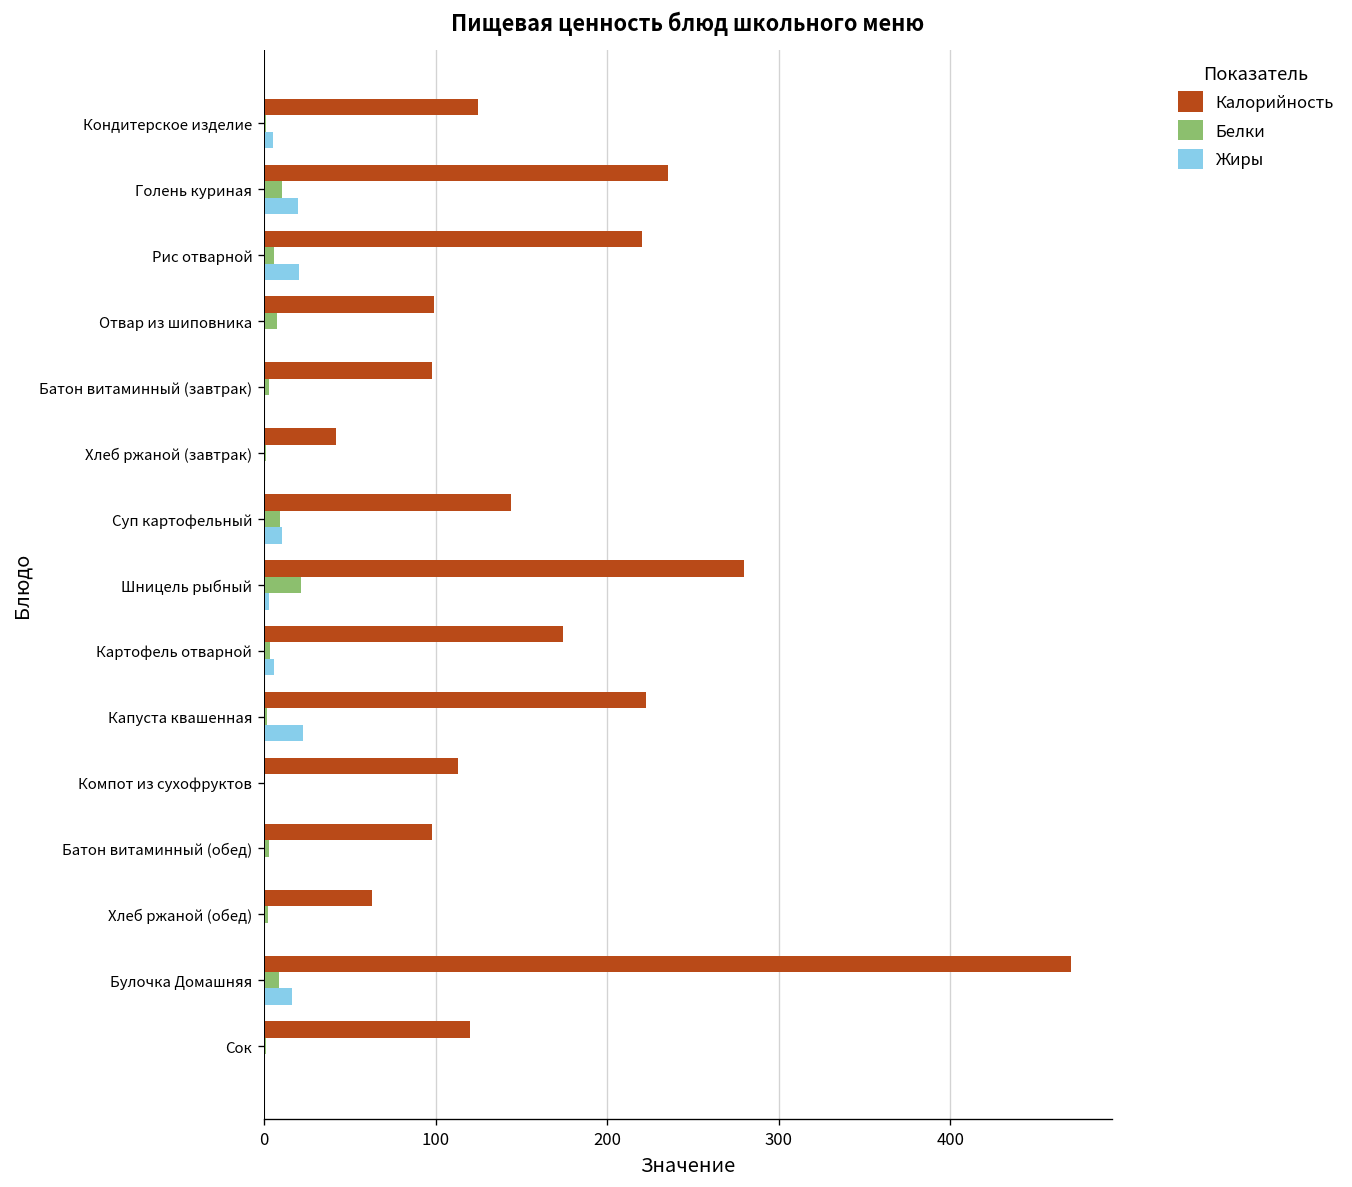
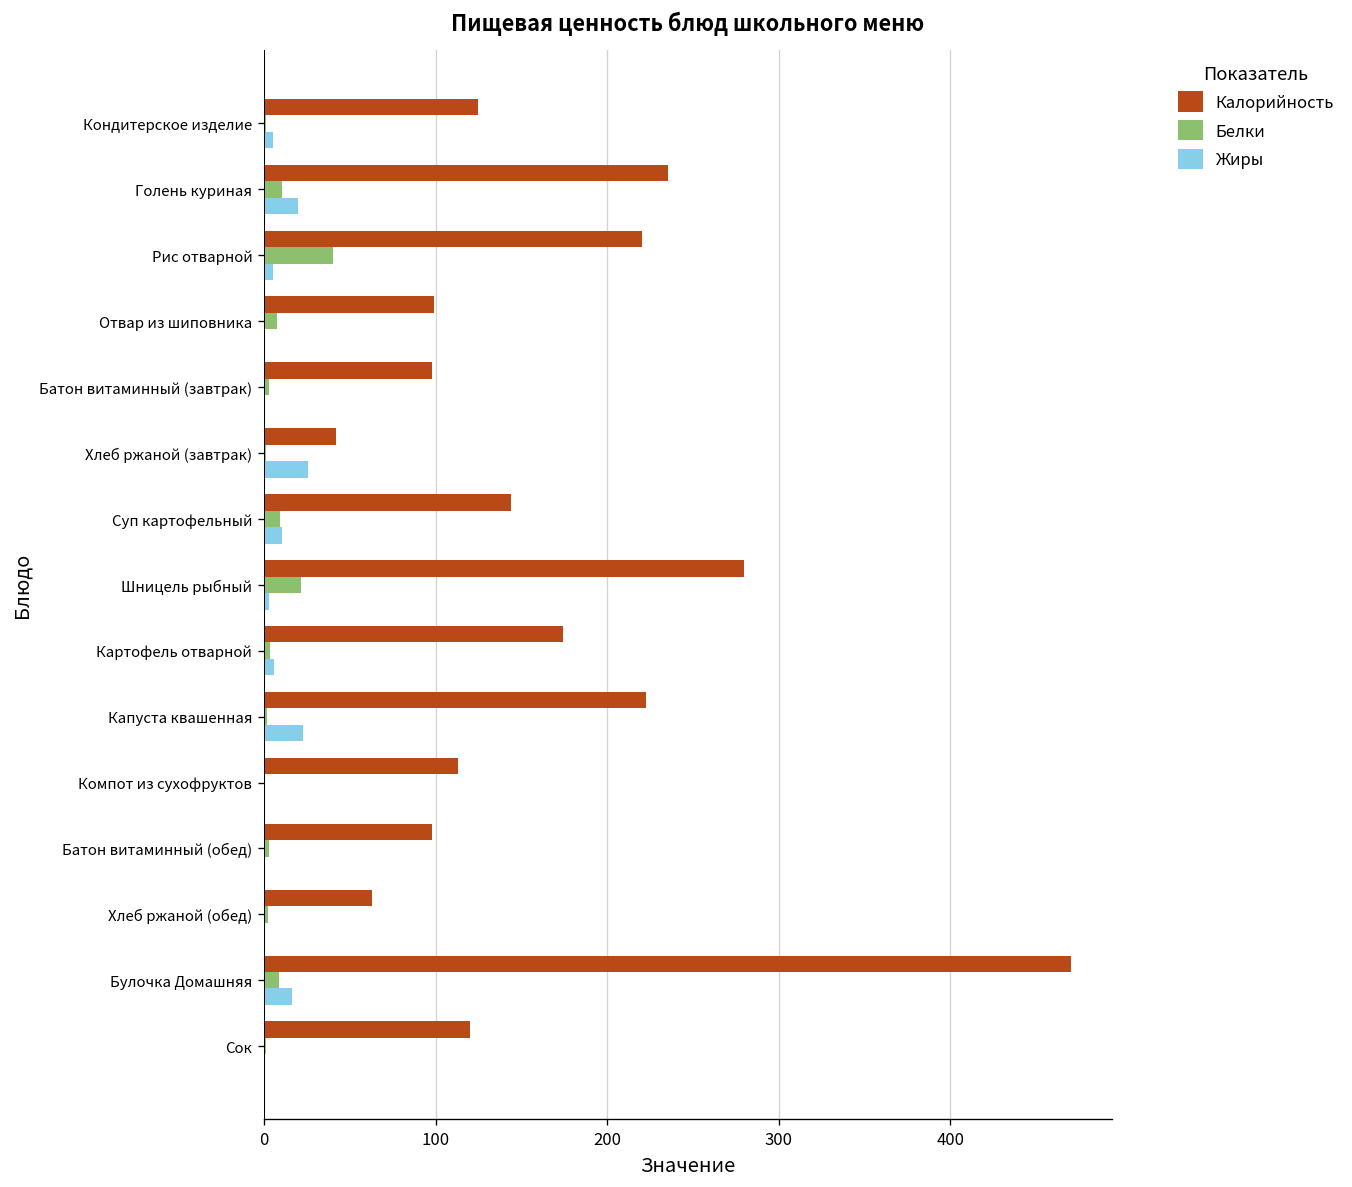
Белки, Рис отварной: 6 -> 40
Жиры, Рис отварной: 20 -> 5
Жиры, Хлеб ржаной (завтрак): 0 -> 25
